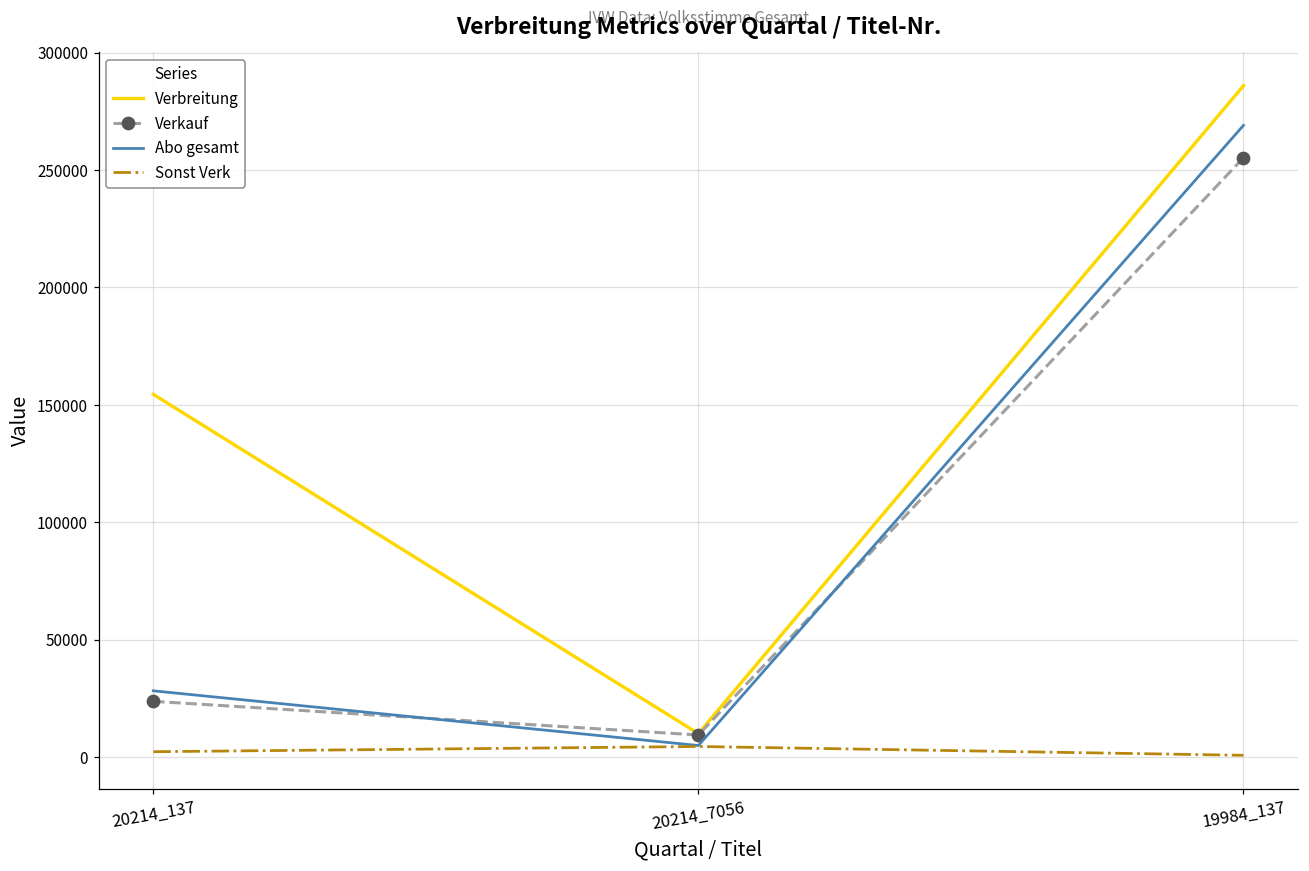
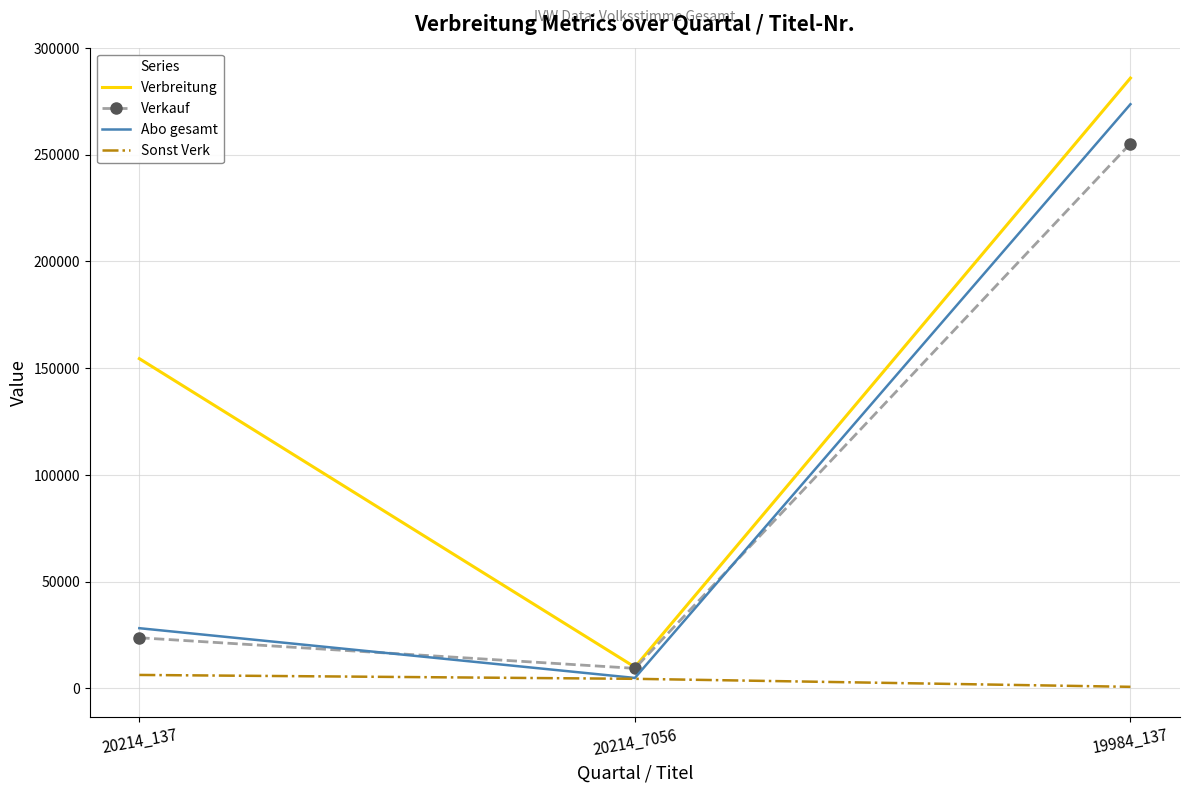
Sonst Verk, 20214_137: 2000 -> 6000
Abo gesamt, 19984_137: 269000 -> 274000
